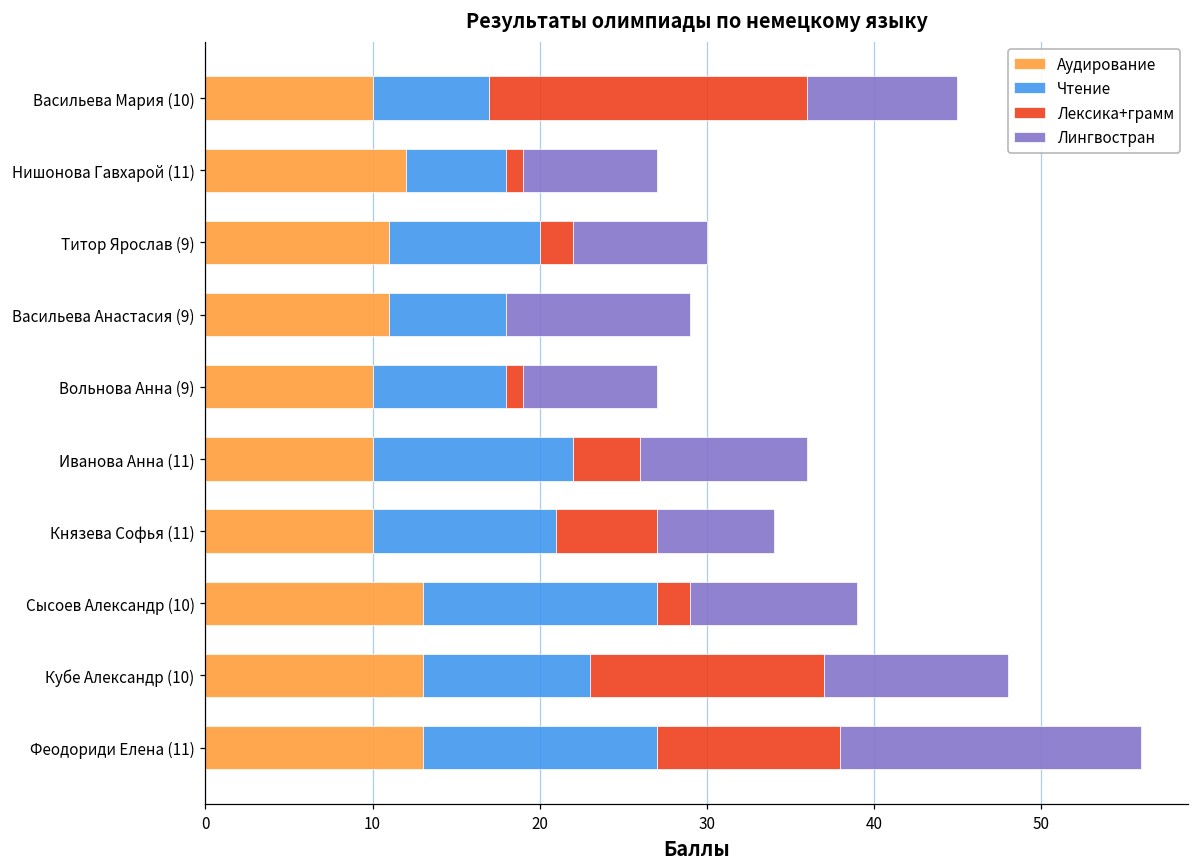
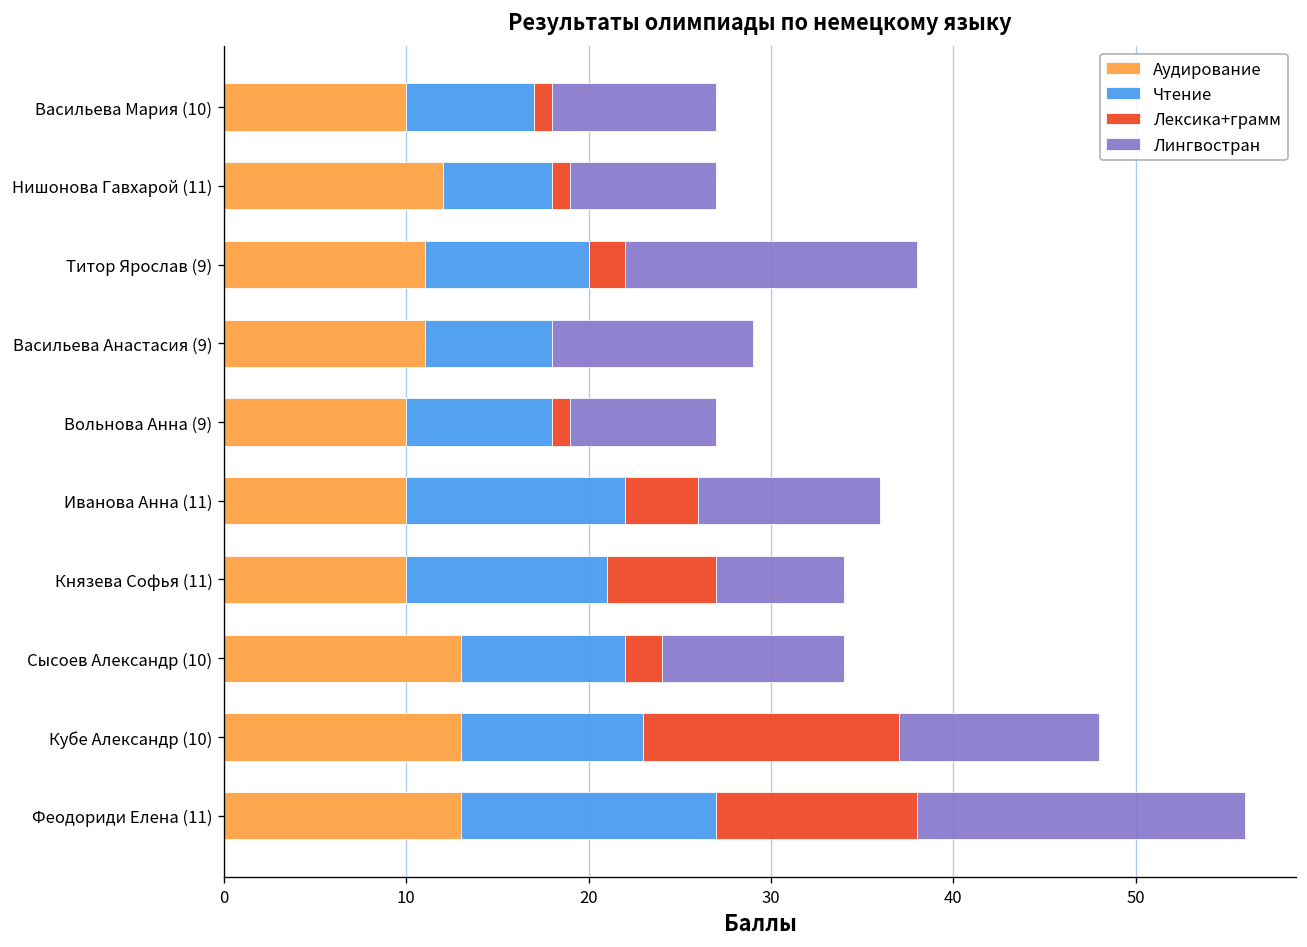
Лексика+грамм, Васильева Мария (10): 19 -> 1
Лингвостран, Титор Ярослав (9): 8 -> 16
Чтение, Сысоев Александр (10): 14 -> 9
